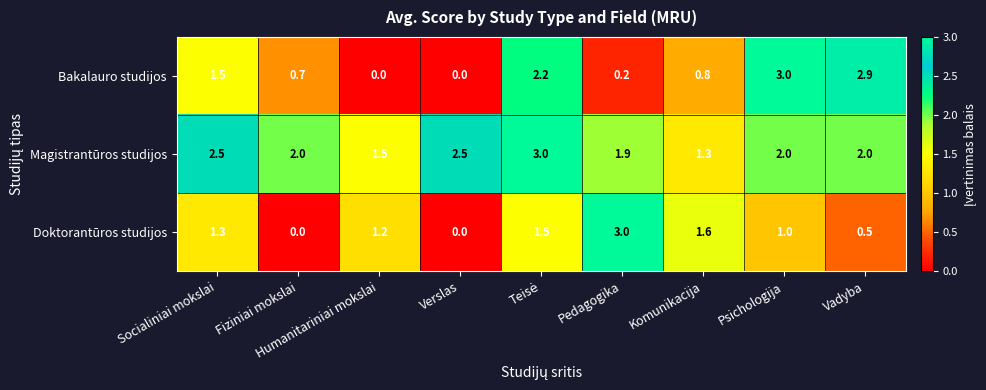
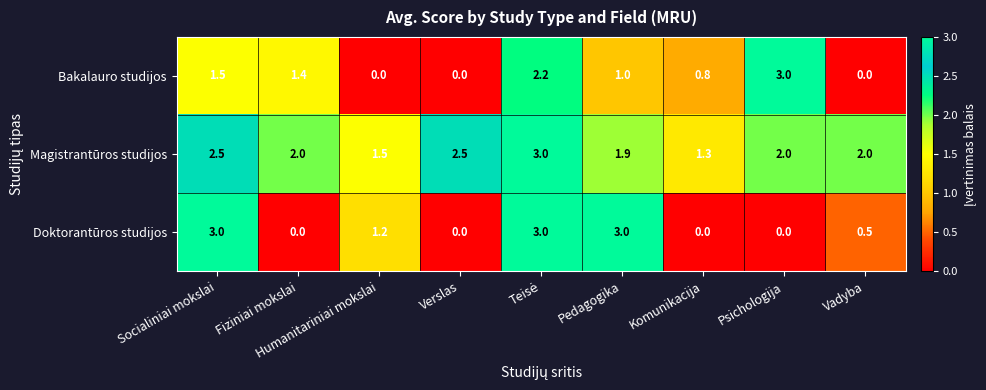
Bakalauro studijos, Fiziniai mokslai: 0.7 -> 1.4
Bakalauro studijos, Pedagogika: 0.2 -> 1.0
Bakalauro studijos, Vadyba: 2.9 -> 0.0
Doktorantūros studijos, Socialiniai mokslai: 1.3 -> 3.0
Doktorantūros studijos, Teisė: 1.5 -> 3.0
Doktorantūros studijos, Komunikacija: 1.6 -> 0.0
Doktorantūros studijos, Psichologija: 1.0 -> 0.0
